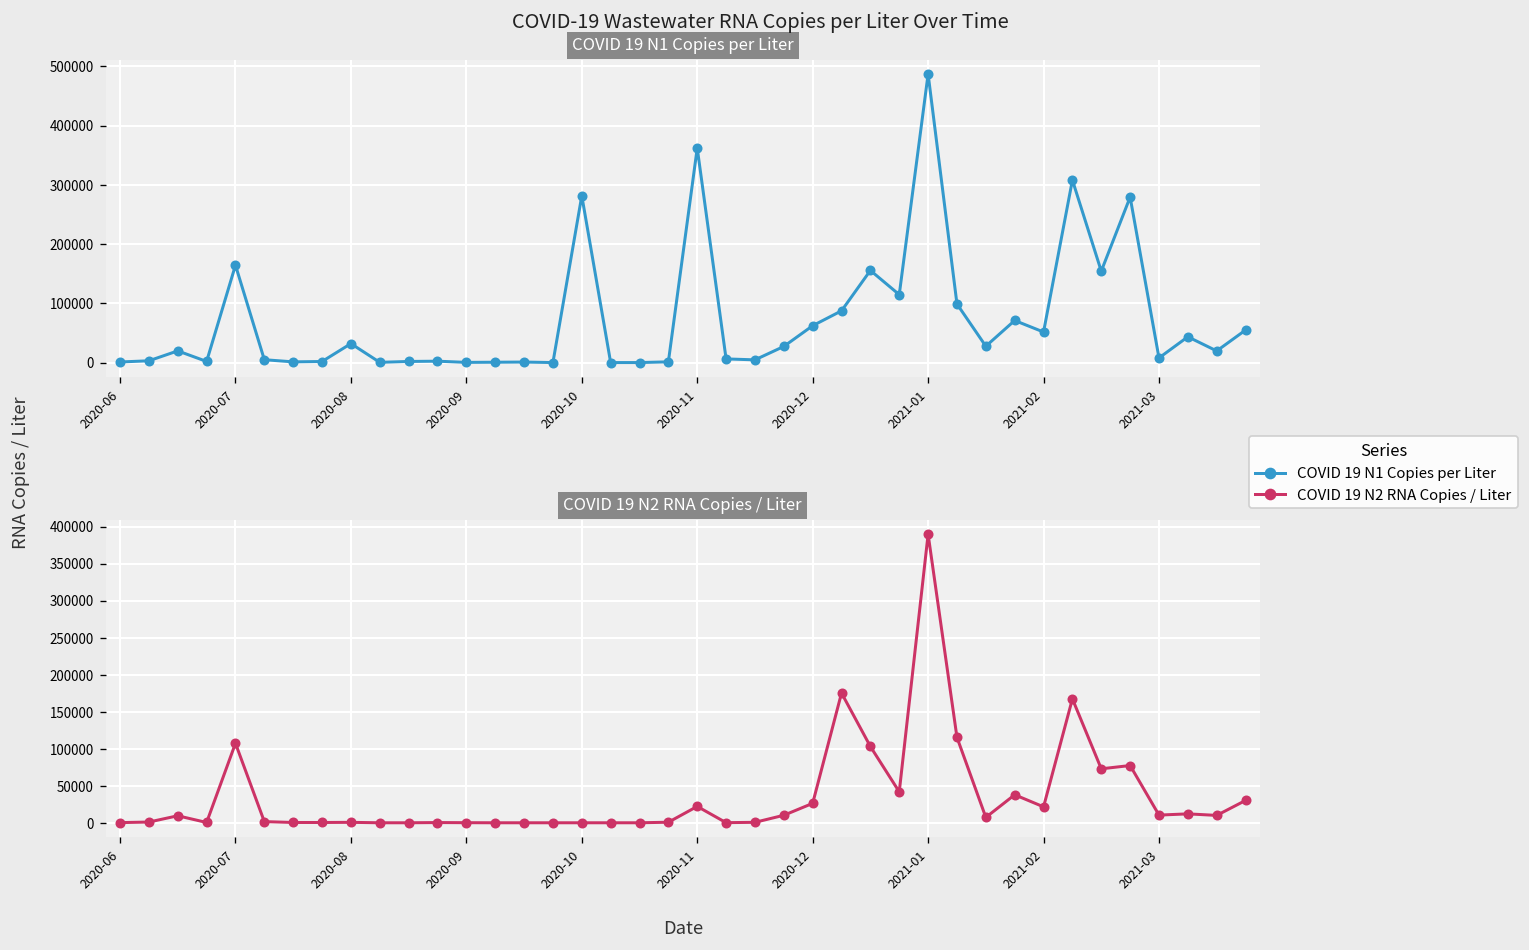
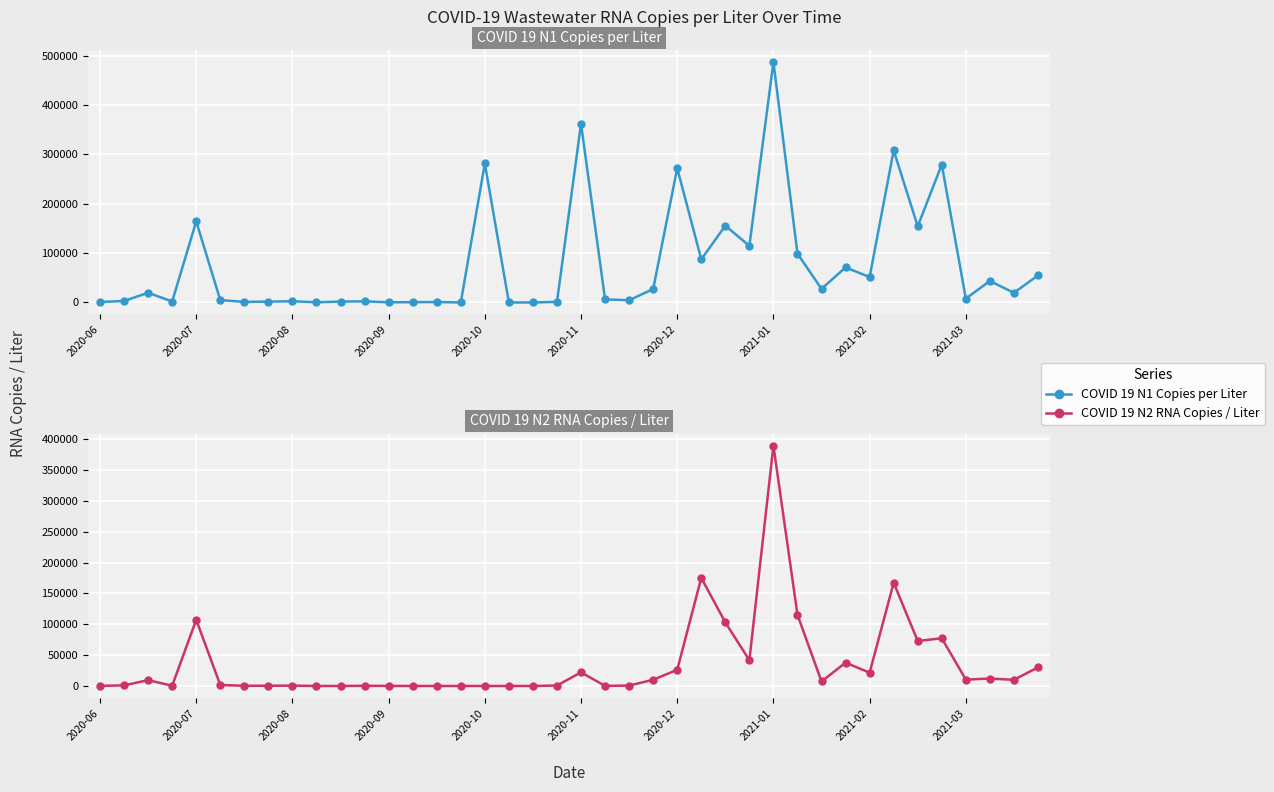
COVID 19 N1 Copies per Liter, 2020-08: 30000 -> 0
COVID 19 N1 Copies per Liter, 2020-12: 60000 -> 270000
